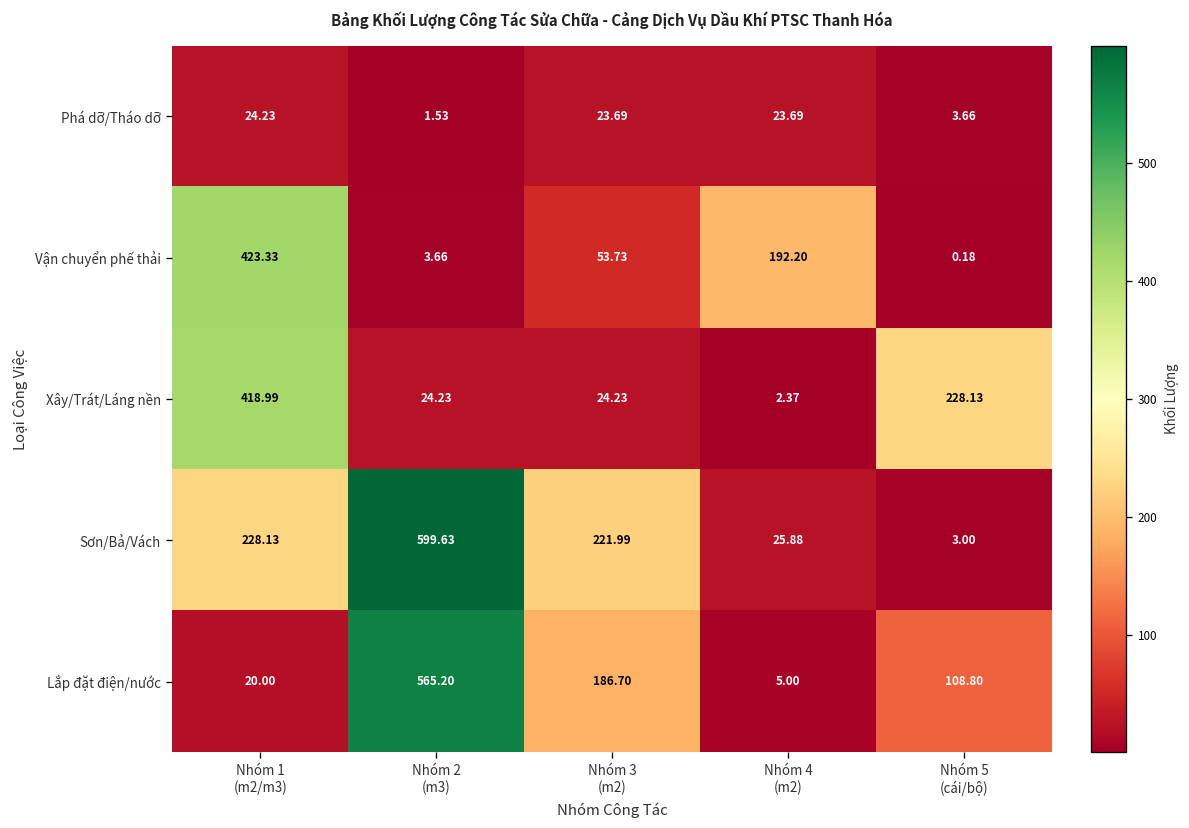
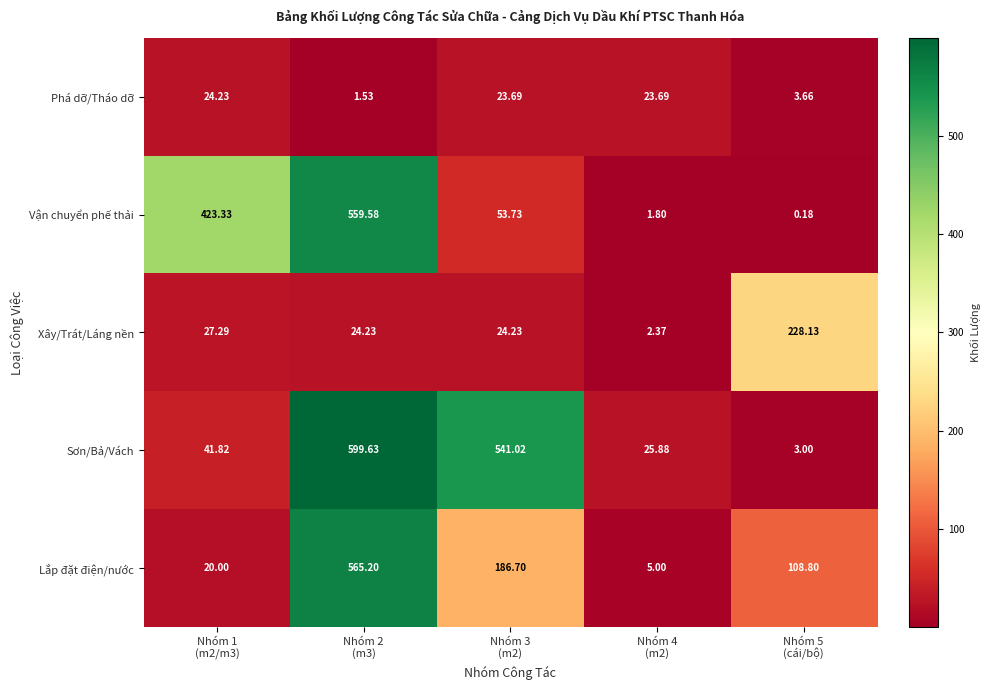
Vận chuyển phế thải, Nhóm 2 (m3): 3.66 -> 559.58
Vận chuyển phế thải, Nhóm 4 (m2): 192.20 -> 1.80
Xây/Trát/Láng nền, Nhóm 1 (m2/m3): 418.99 -> 27.29
Sơn/Bả/Vách, Nhóm 1 (m2/m3): 228.13 -> 41.82
Sơn/Bả/Vách, Nhóm 3 (m2): 221.99 -> 541.02
